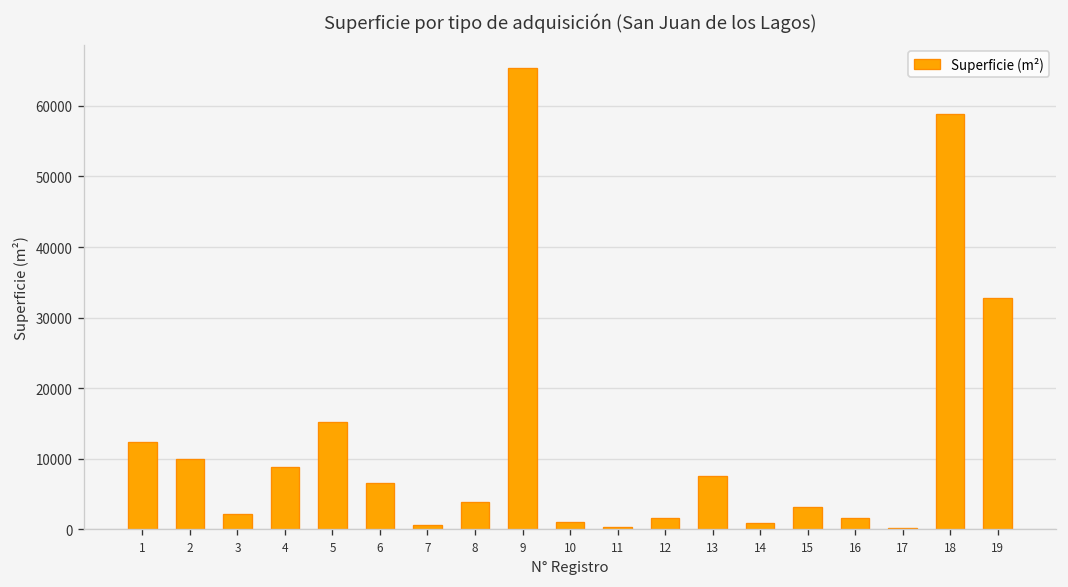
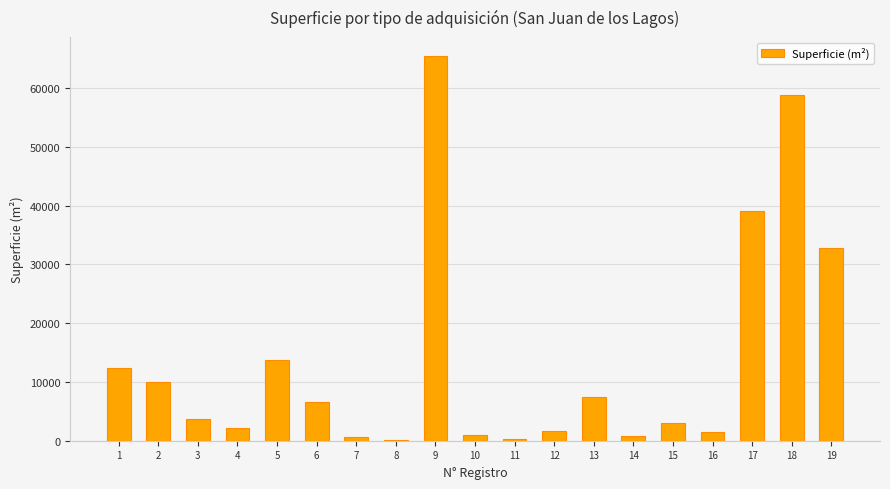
3: 2000 -> 4000
4: 9000 -> 2000
5: 15000 -> 14000
8: 4000 -> 0
17: 0 -> 39000
